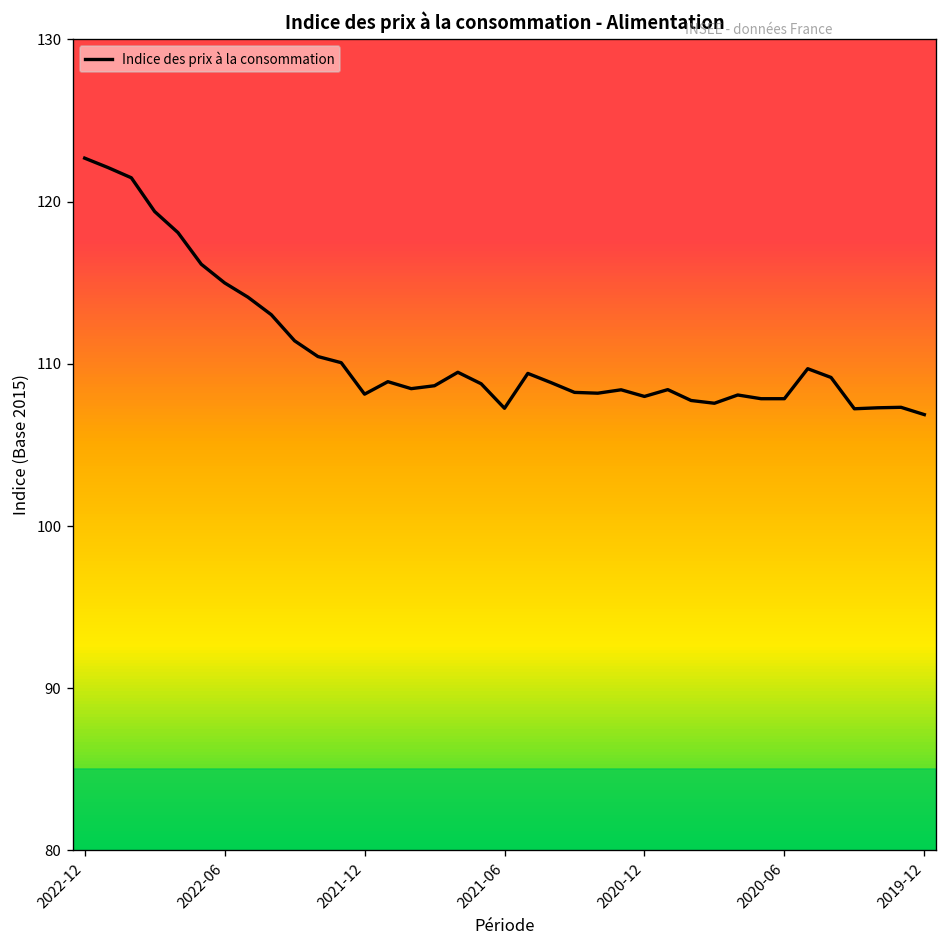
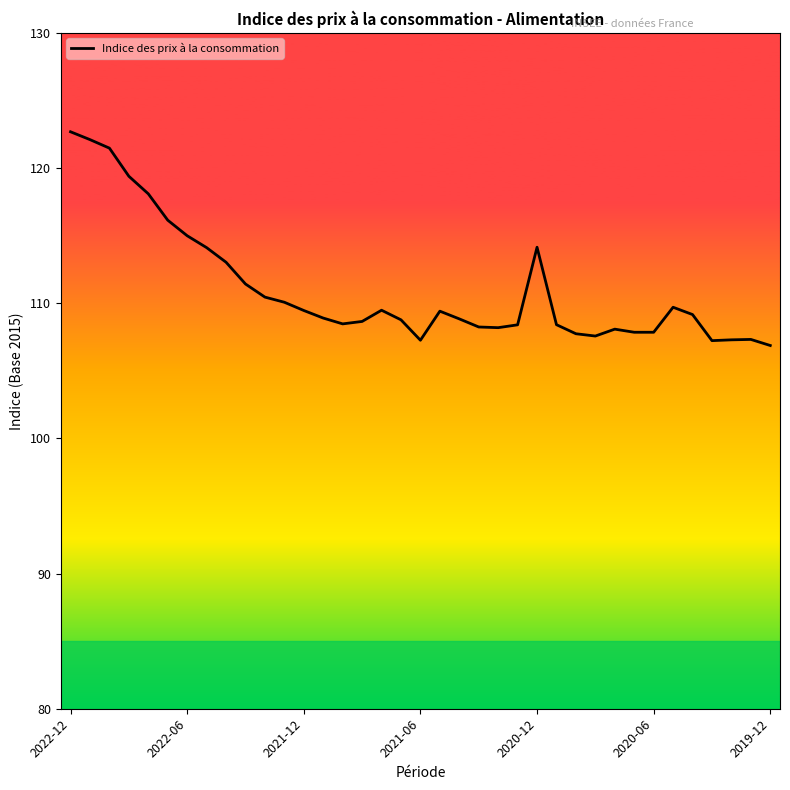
2021-12: 108.1 -> 109.5
2020-12: 108.0 -> 114.1
